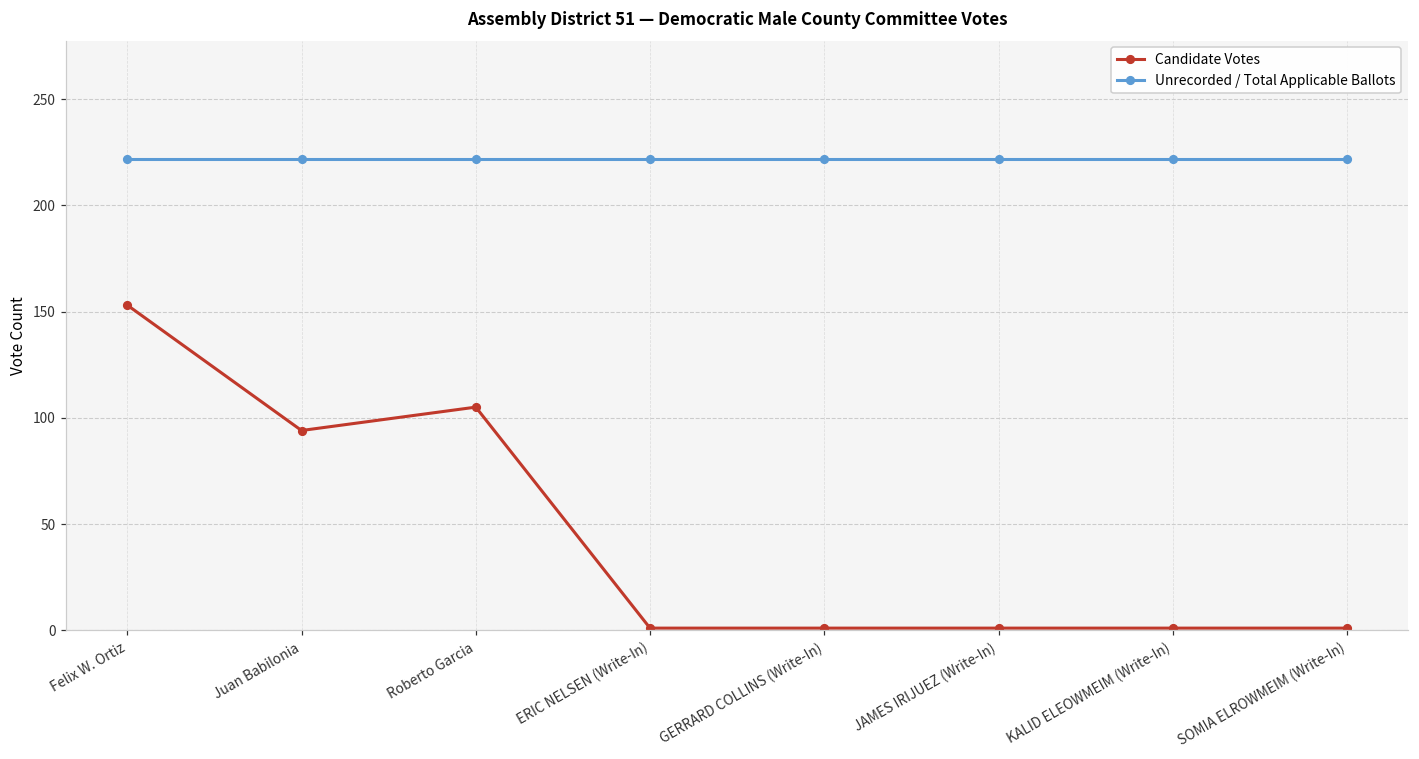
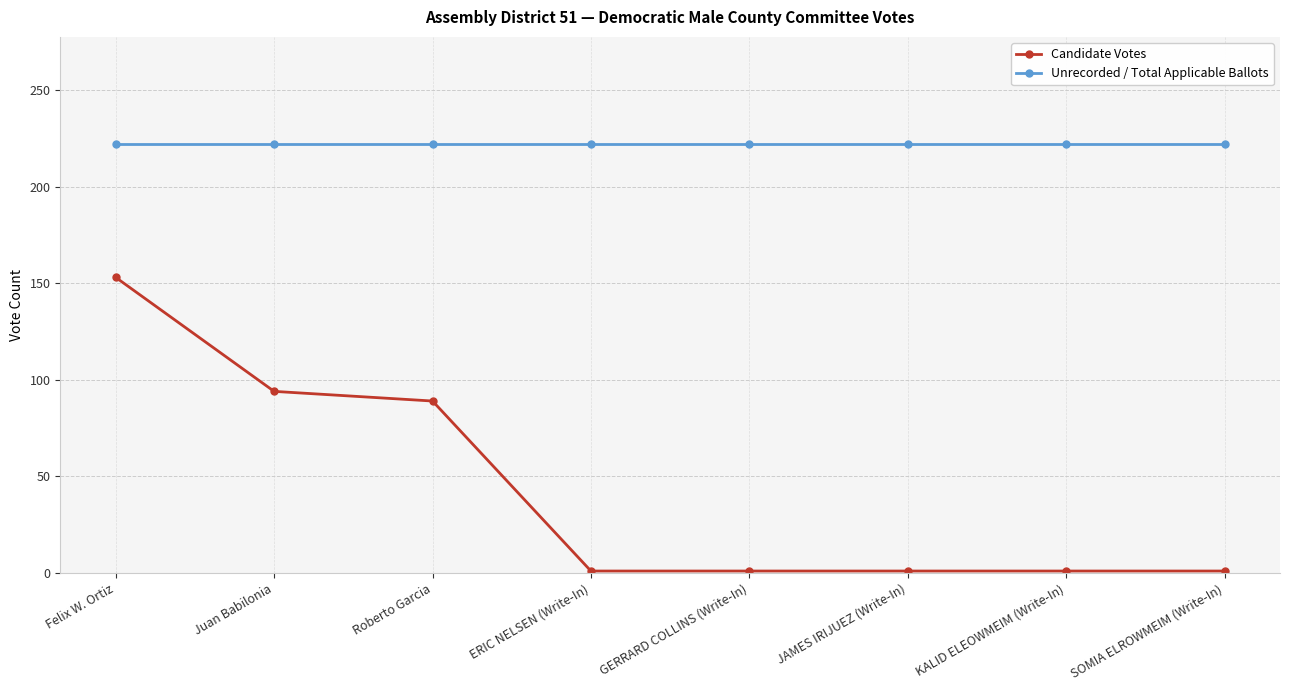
Candidate Votes, Roberto Garcia: 105 -> 89
